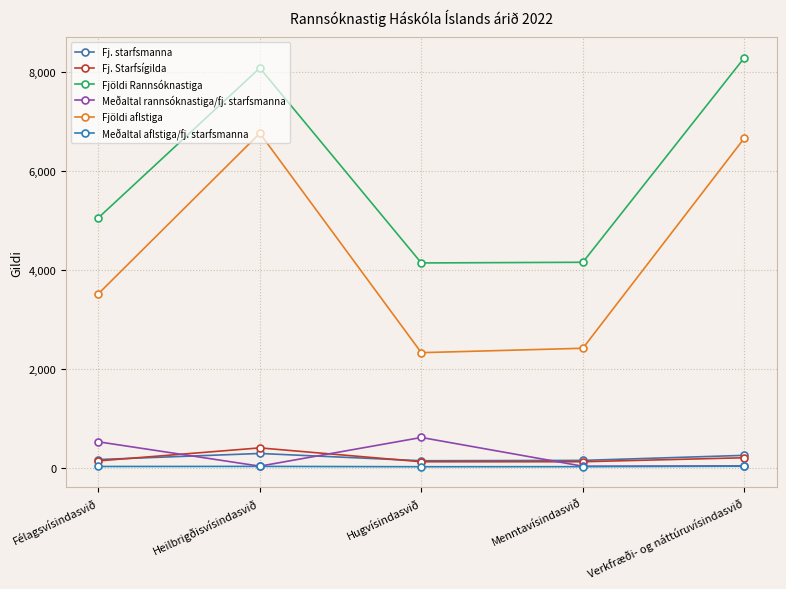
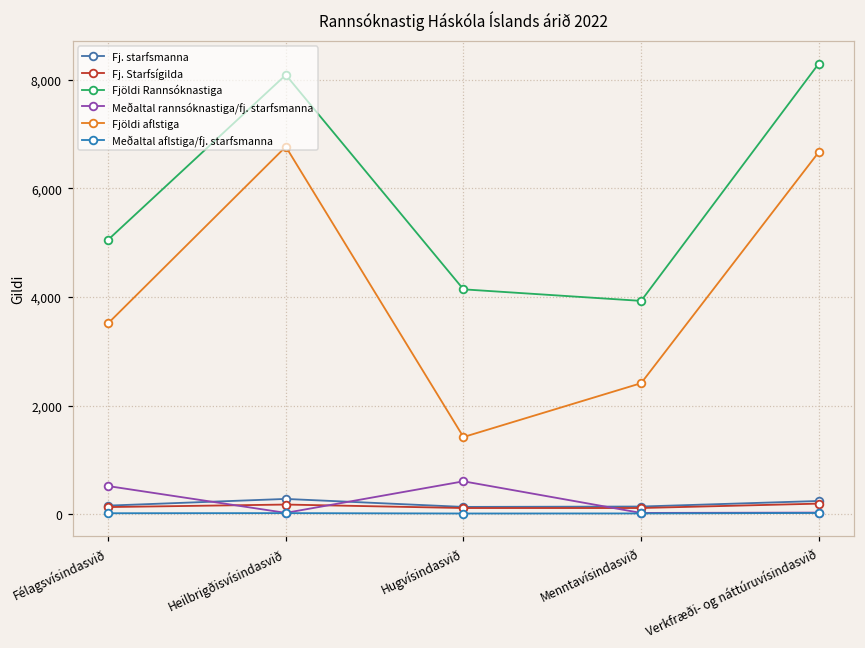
Fj. Starfsígilda, Heilbrigðisvísindasvið: 400 -> 200
Fjöldi aflstiga, Hugvísindasvið: 2,300 -> 1,400
Fjöldi Rannsóknastiga, Menntavísindasvið: 4,200 -> 3,900
